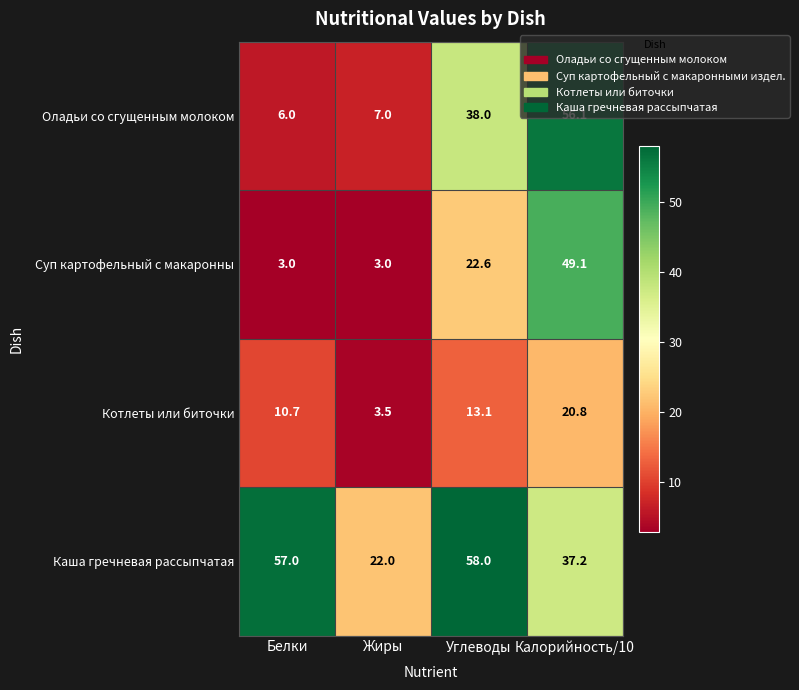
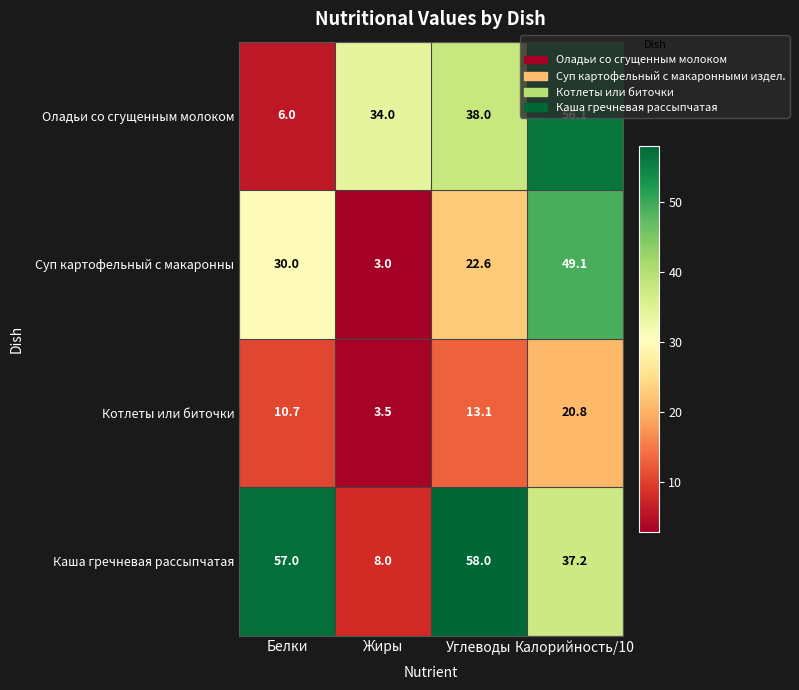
Оладьи со сгущенным молоком, Жиры: 7.0 -> 34.0
Суп картофельный с макаронны, Белки: 3.0 -> 30.0
Каша гречневая рассыпчатая, Жиры: 22.0 -> 8.0
